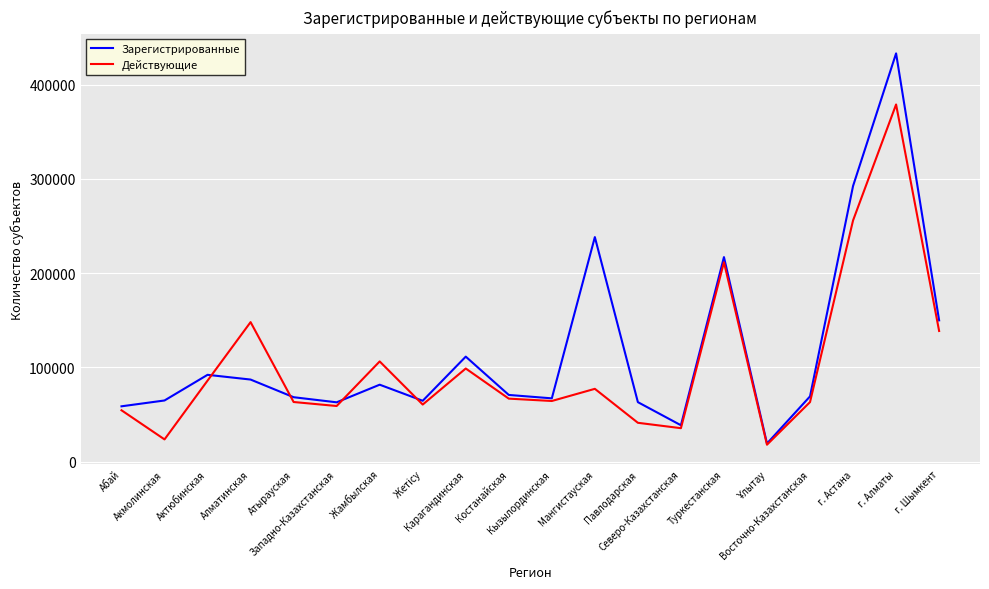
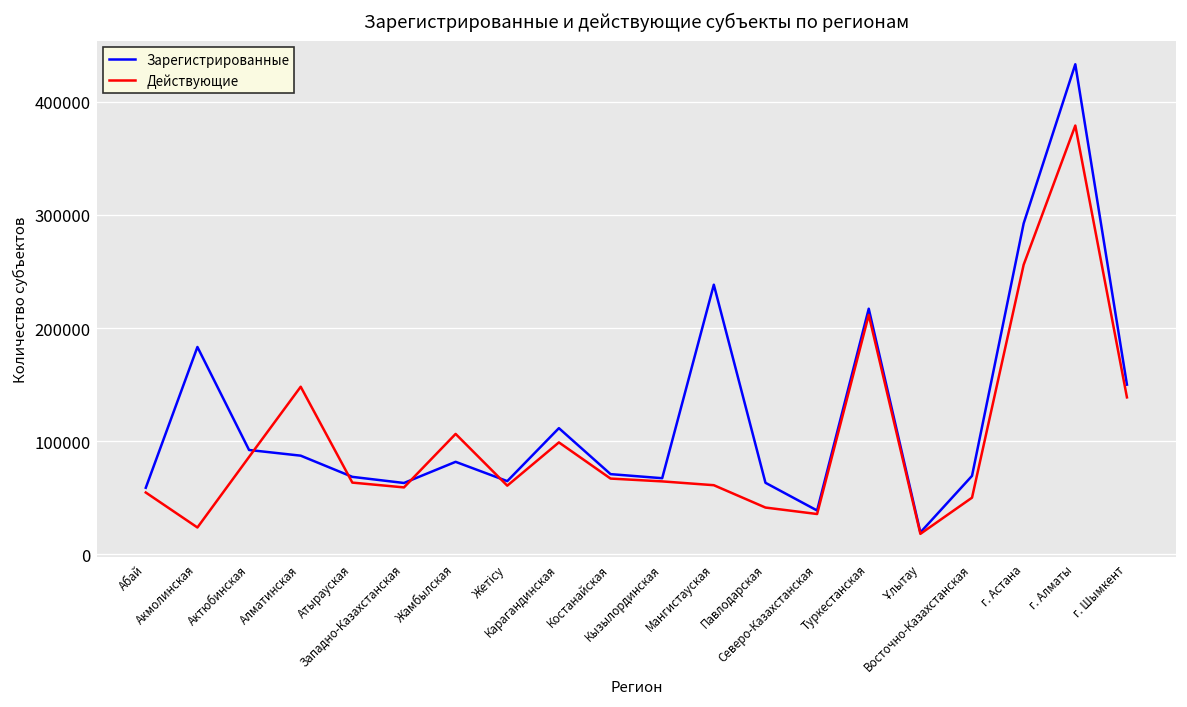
Зарегистрированные, Акмолинская: 70000 -> 180000
Действующие, Мангистауская: 80000 -> 60000
Действующие, Восточно-Казахстанская: 60000 -> 50000
